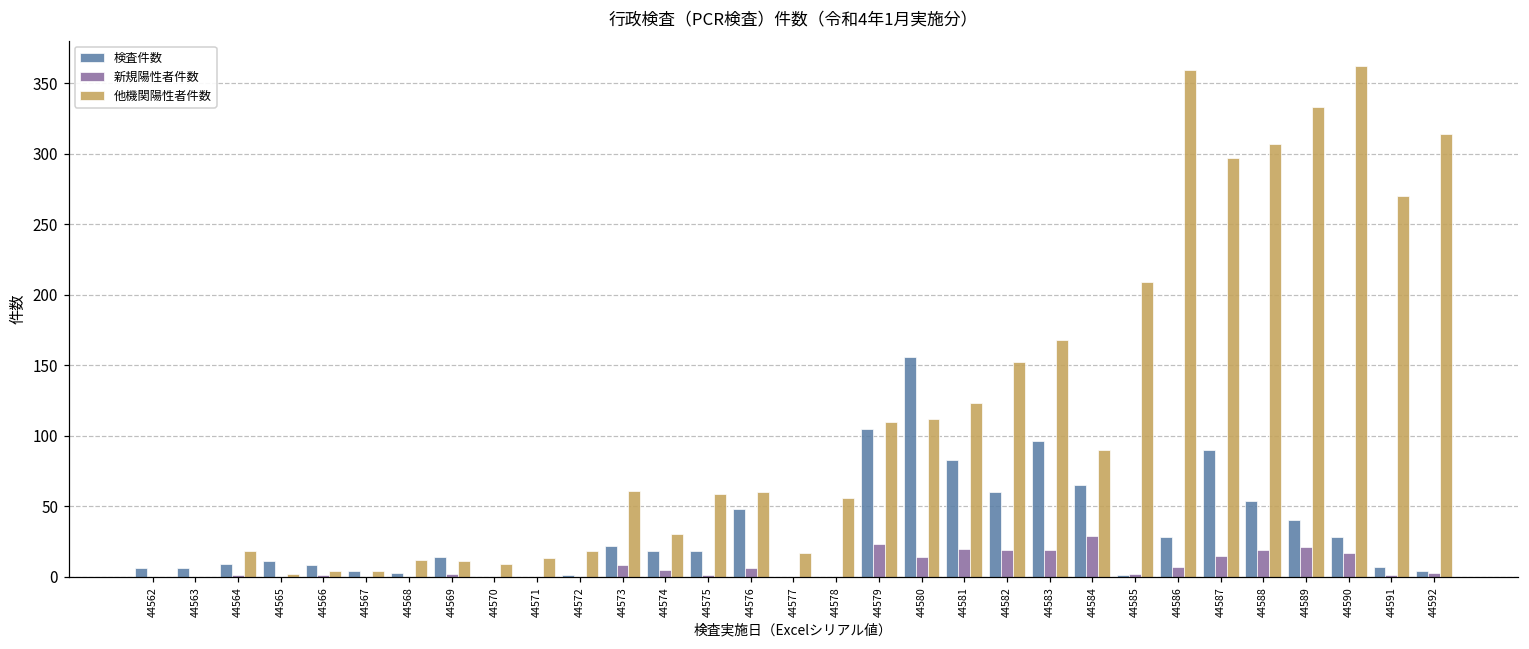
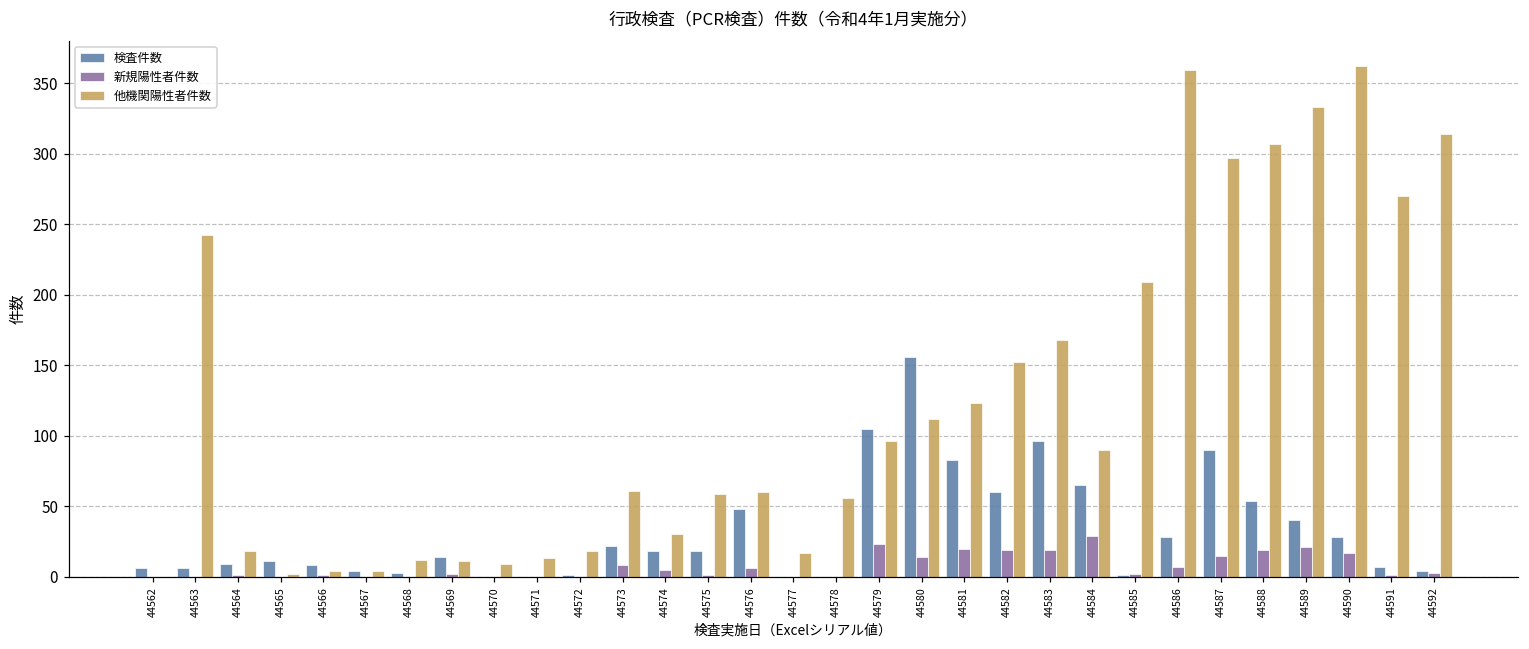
他機関陽性者件数, 44563: 0 -> 242
他機関陽性者件数, 44579: 110 -> 96
